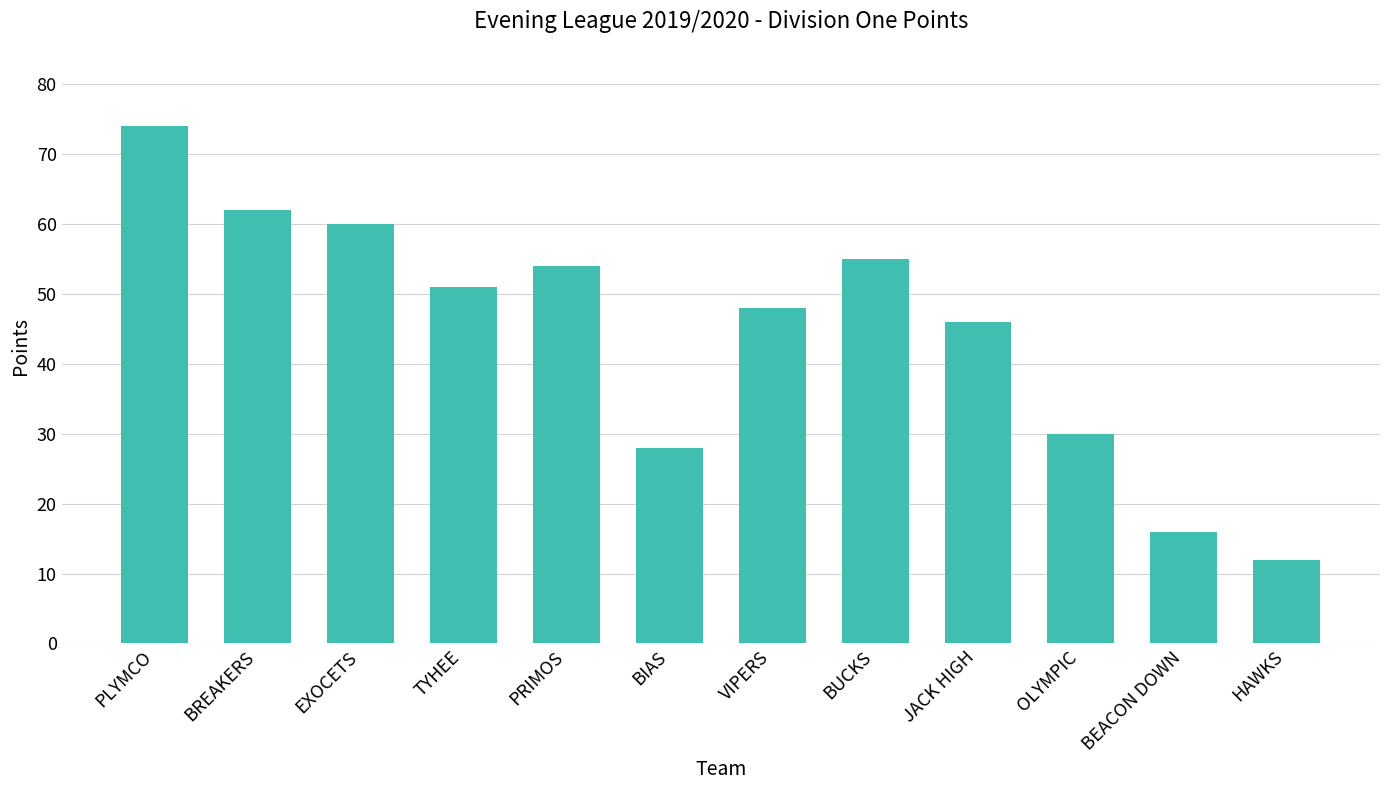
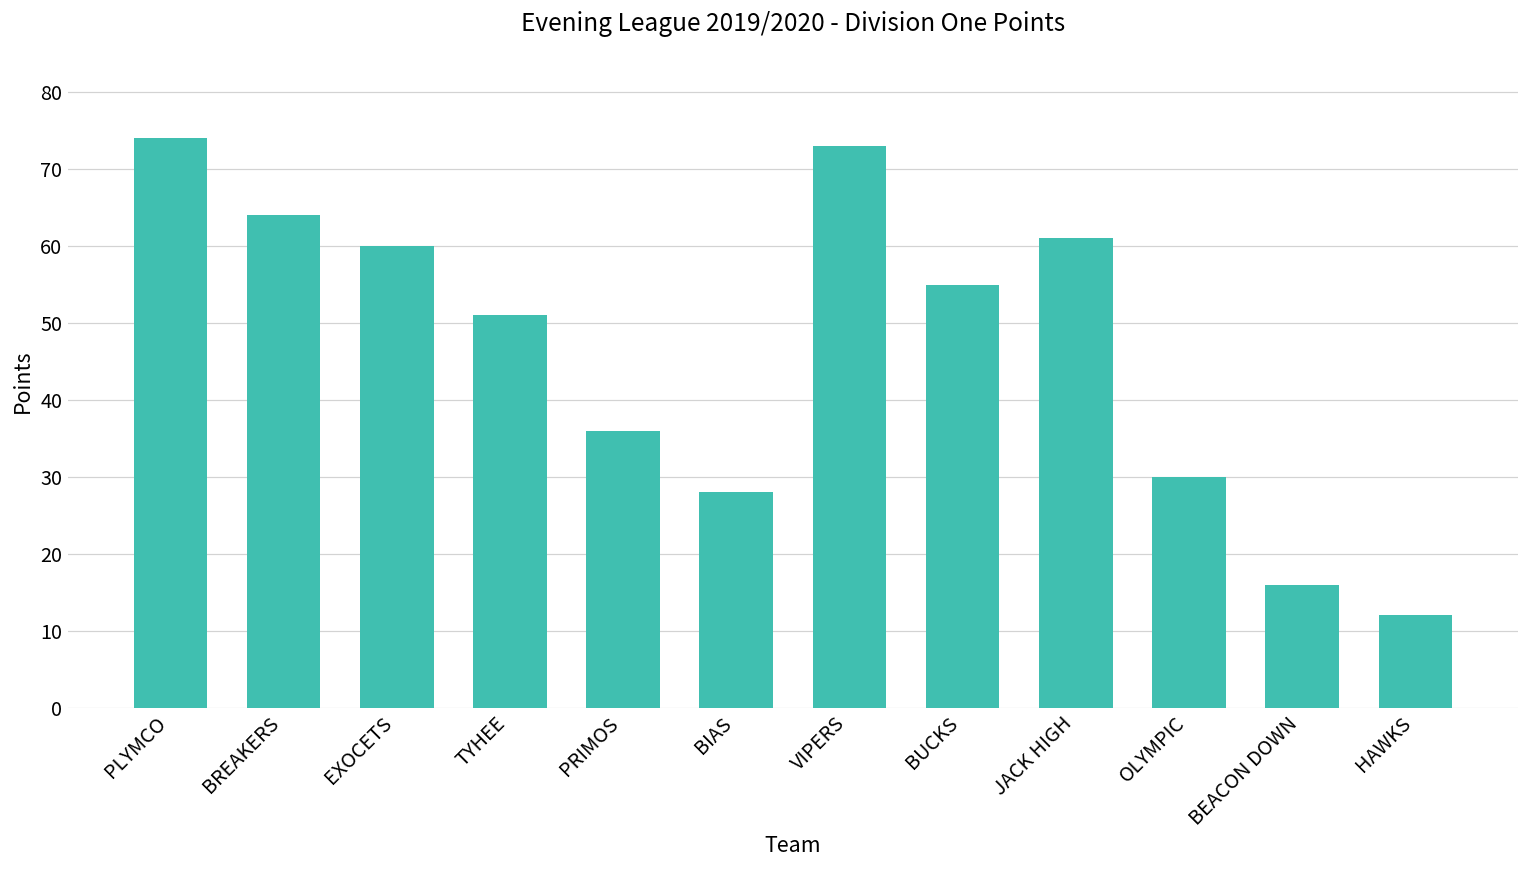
BREAKERS: 62 -> 64
PRIMOS: 54 -> 36
VIPERS: 48 -> 73
JACK HIGH: 46 -> 61
